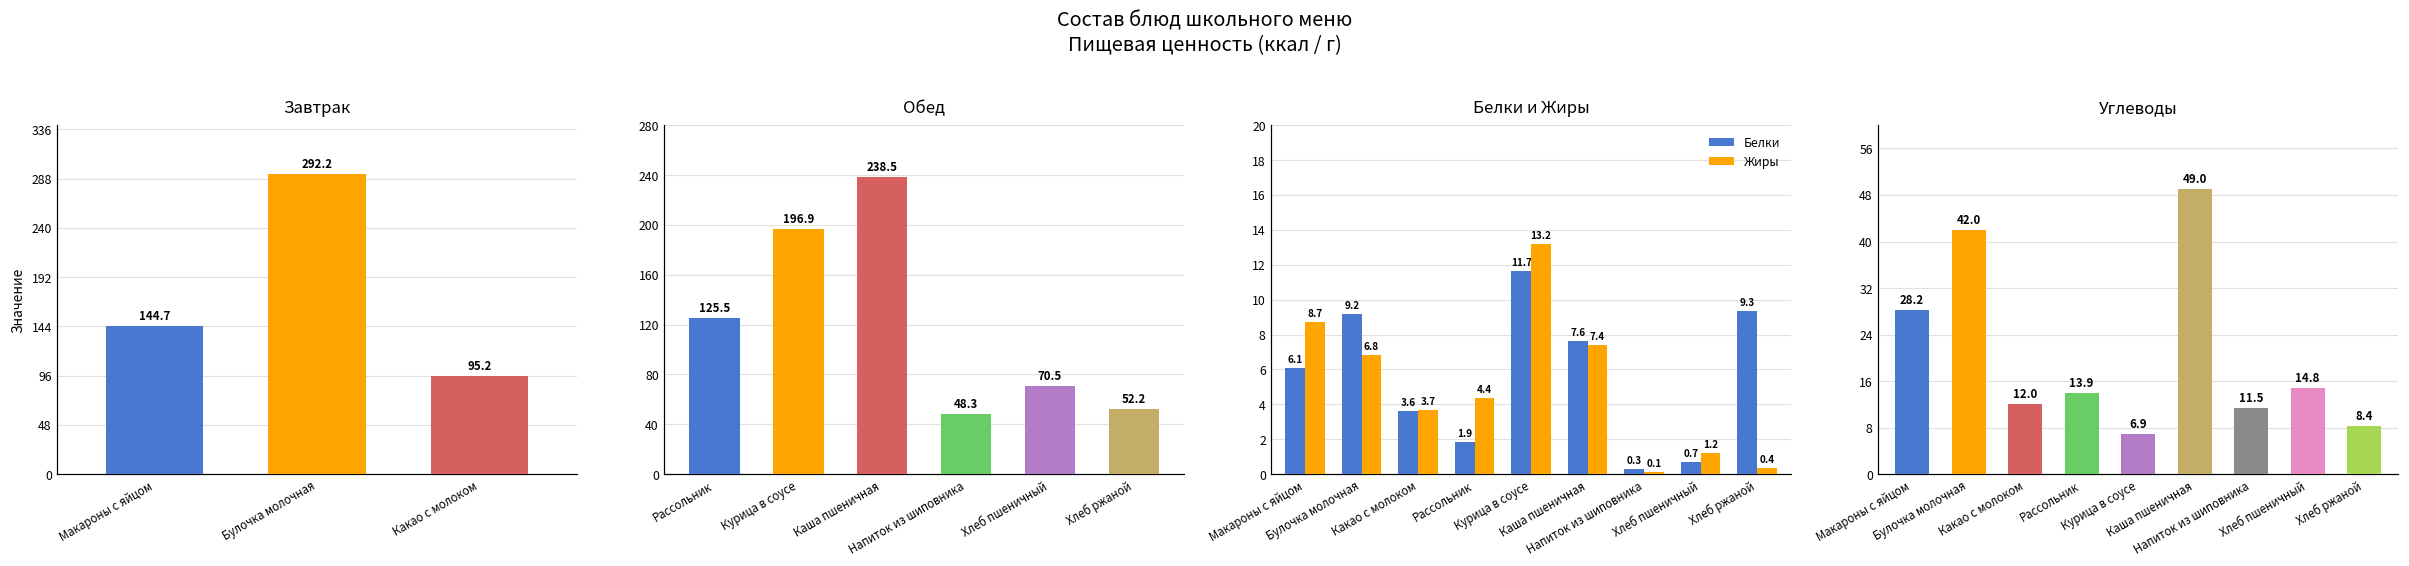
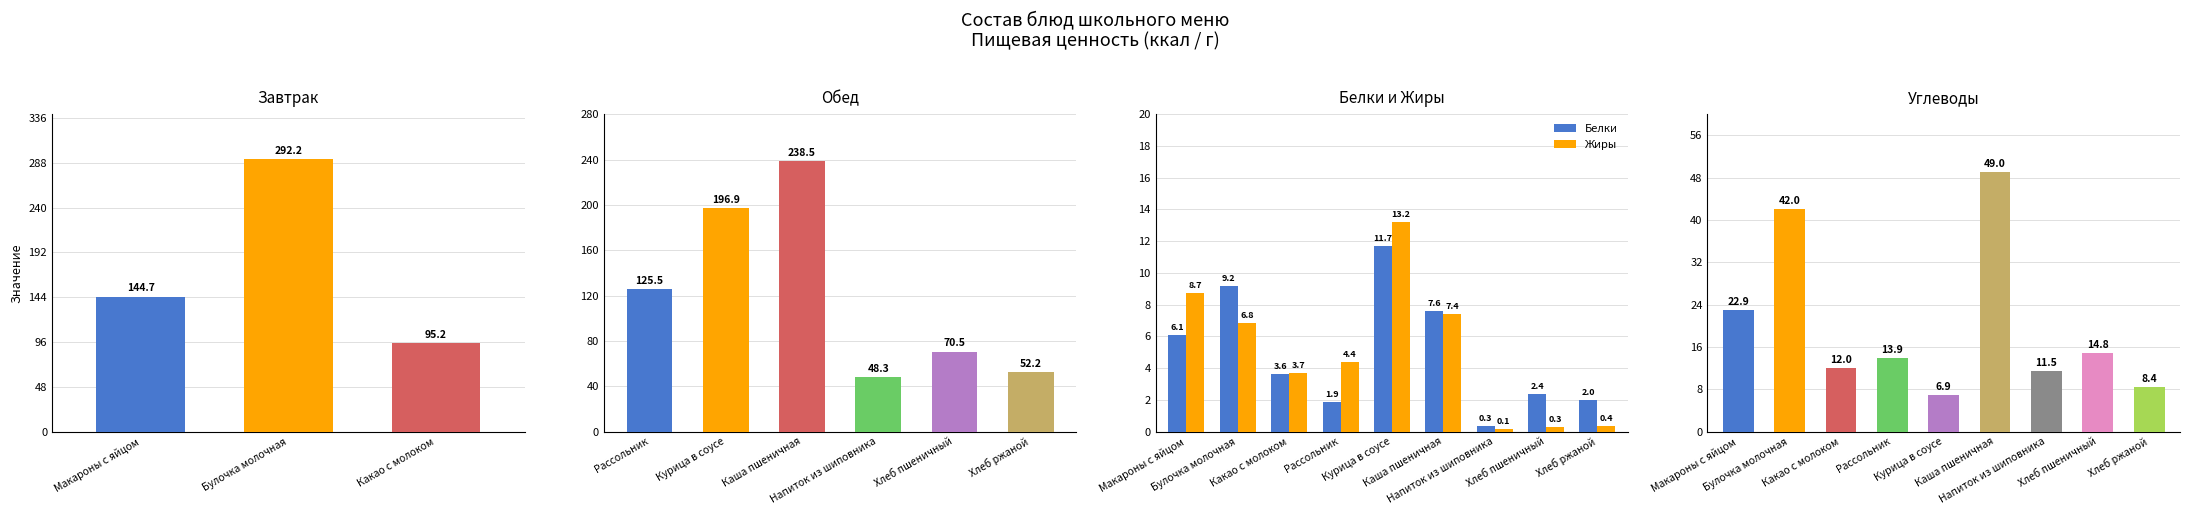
Белки и Жиры, Белки, Хлеб пшеничный: 0.7 -> 2.4
Белки и Жиры, Жиры, Хлеб пшеничный: 1.2 -> 0.3
Белки и Жиры, Белки, Хлеб ржаной: 9.3 -> 2.0
Углеводы, Макароны с яйцом: 28.2 -> 22.9
